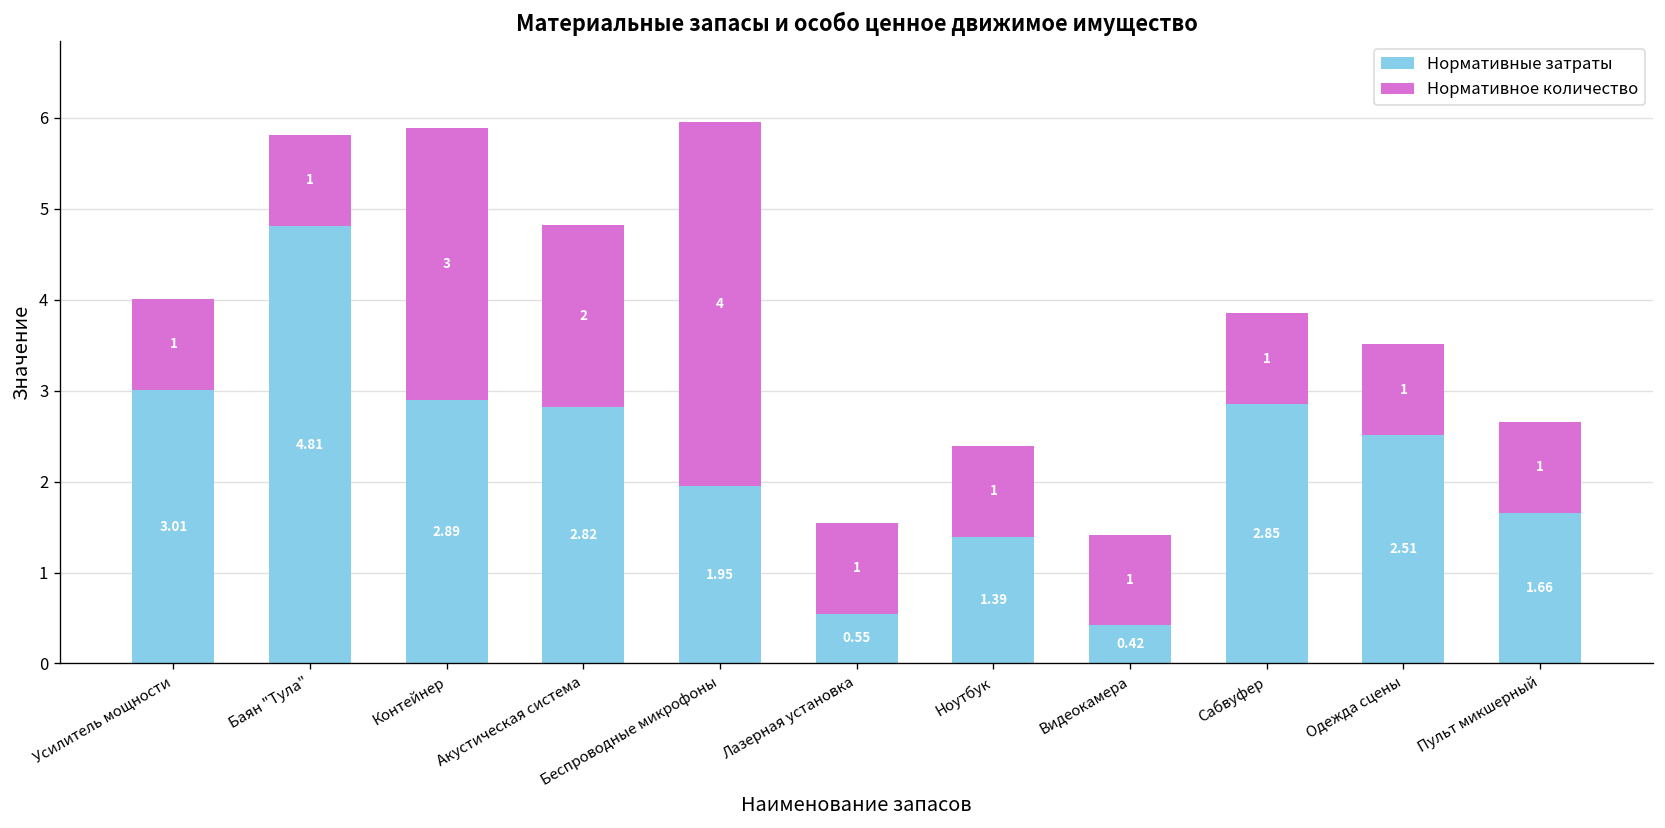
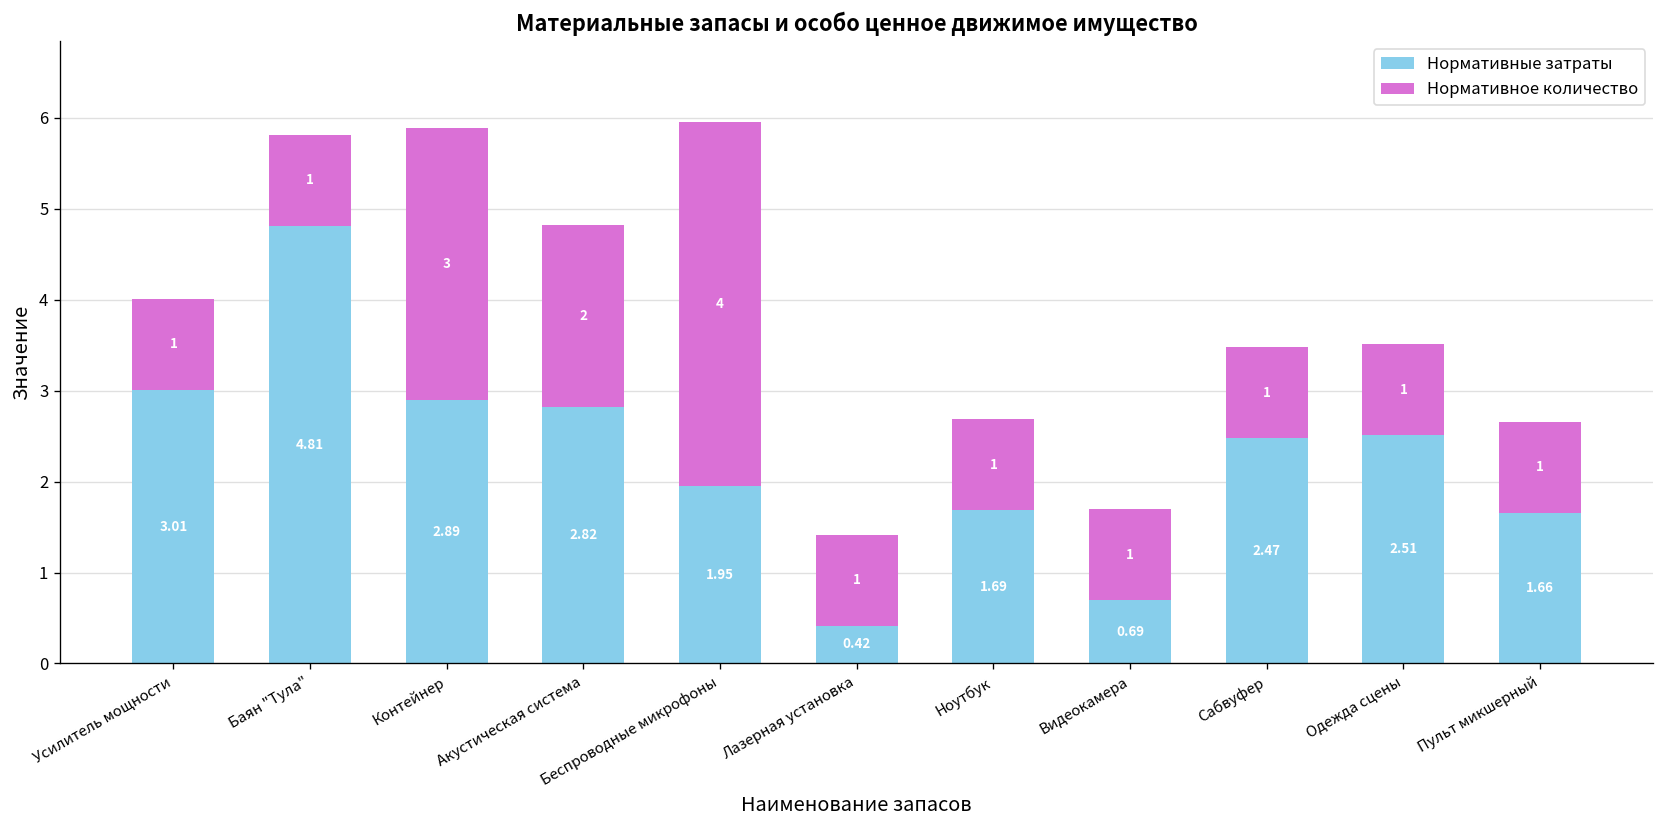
Нормативные затраты, Лазерная установка: 0.55 -> 0.42
Нормативные затраты, Ноутбук: 1.39 -> 1.69
Нормативные затраты, Видеокамера: 0.42 -> 0.69
Нормативные затраты, Сабвуфер: 2.85 -> 2.47
